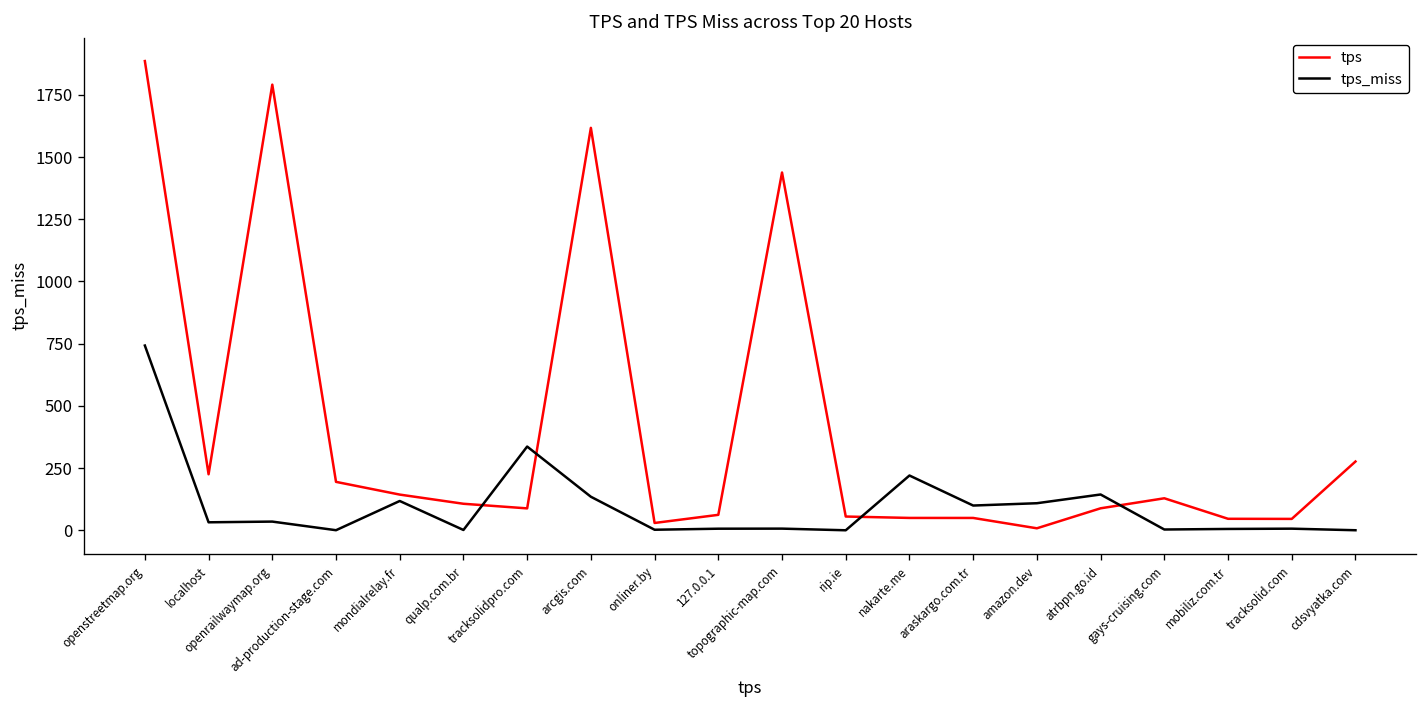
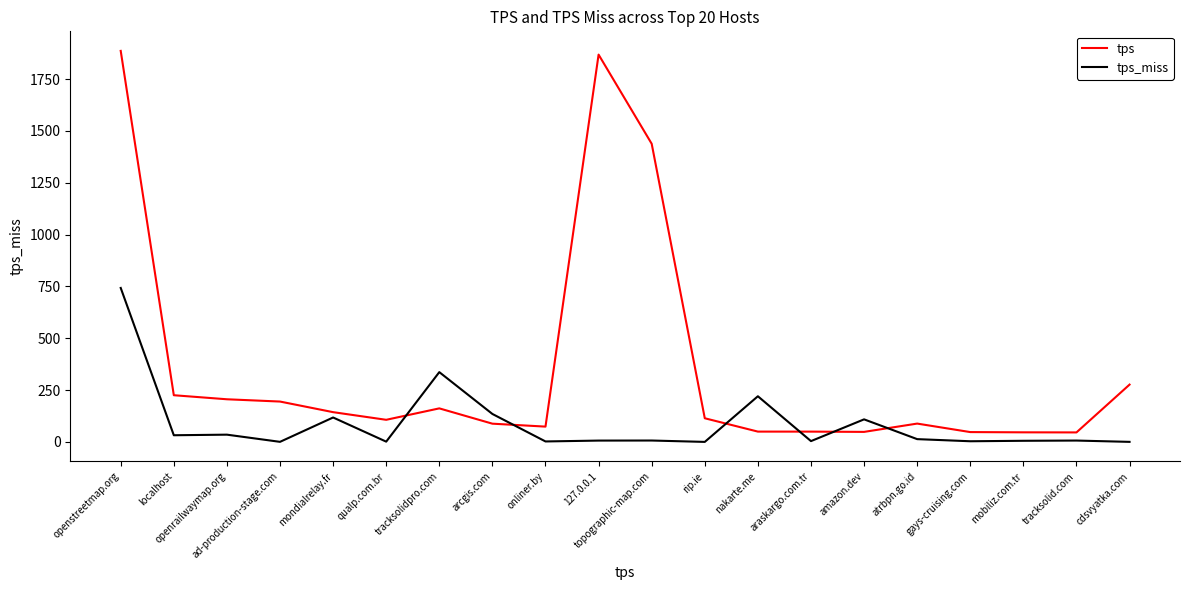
tps, openrailwaymap.org: 1790 -> 210
tps, tracksolidpro.com: 90 -> 160
tps, arcgis.com: 1620 -> 90
tps, onliner.by: 30 -> 70
tps, 127.0.0.1: 60 -> 1870
tps, rip.ie: 60 -> 110
tps_miss, araskargo.com.tr: 100 -> 0
tps, amazon.dev: 10 -> 50
tps_miss, atrbpn.go.id: 140 -> 10
tps, gays-cruising.com: 130 -> 50
